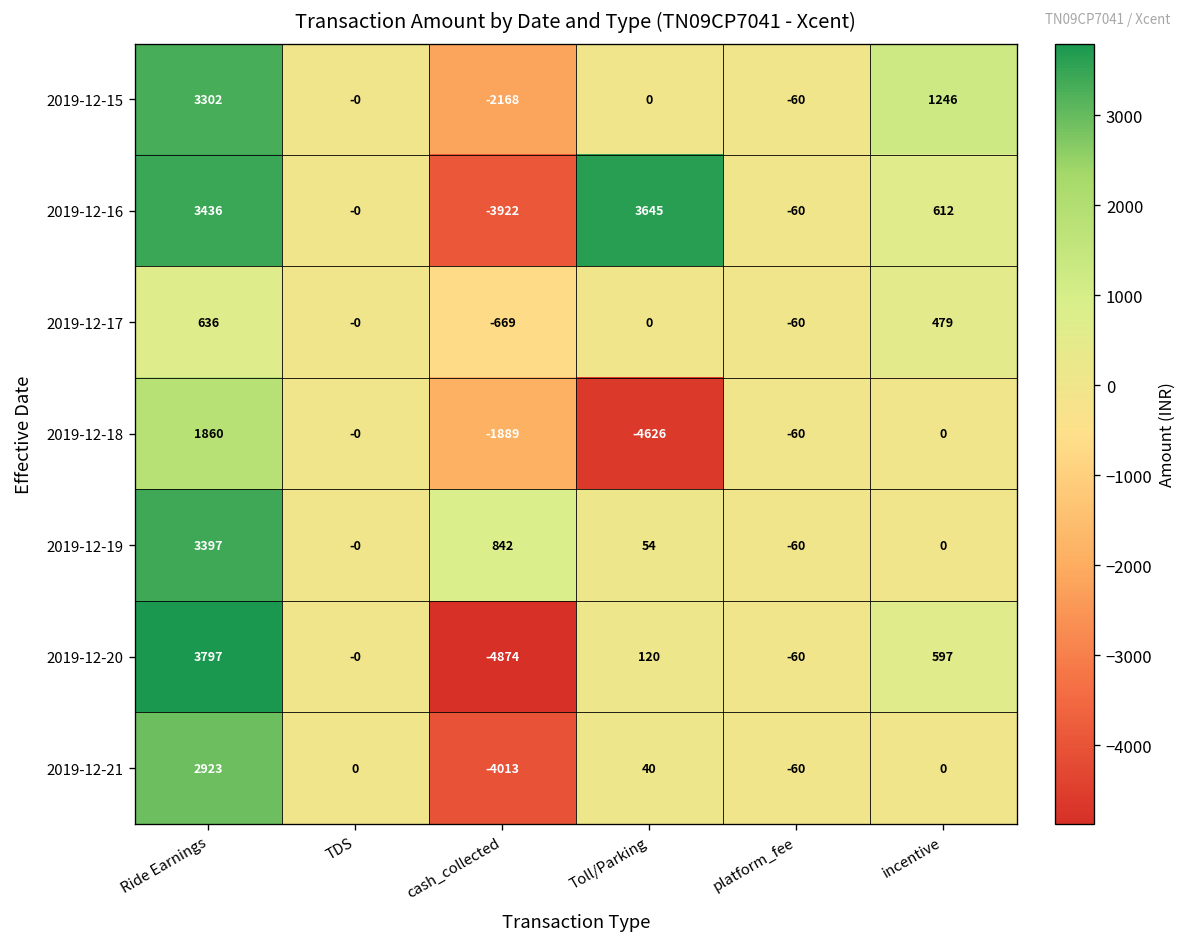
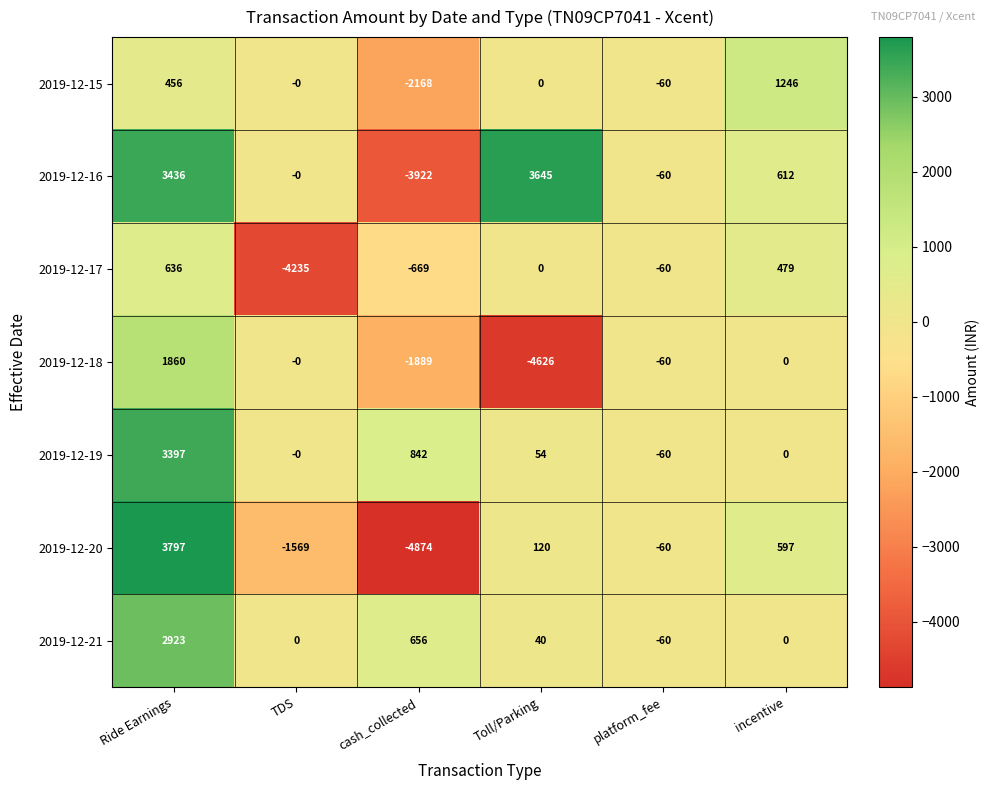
2019-12-15, Ride Earnings: 3302 -> 456
2019-12-17, TDS: -0 -> -4235
2019-12-20, TDS: -0 -> -1569
2019-12-21, cash_collected: -4013 -> 656
